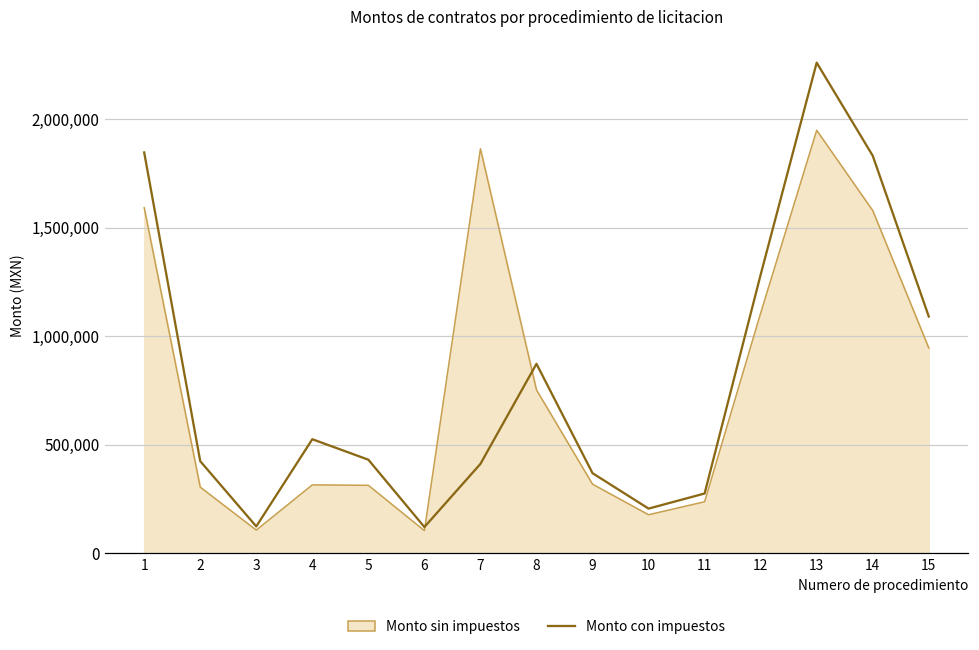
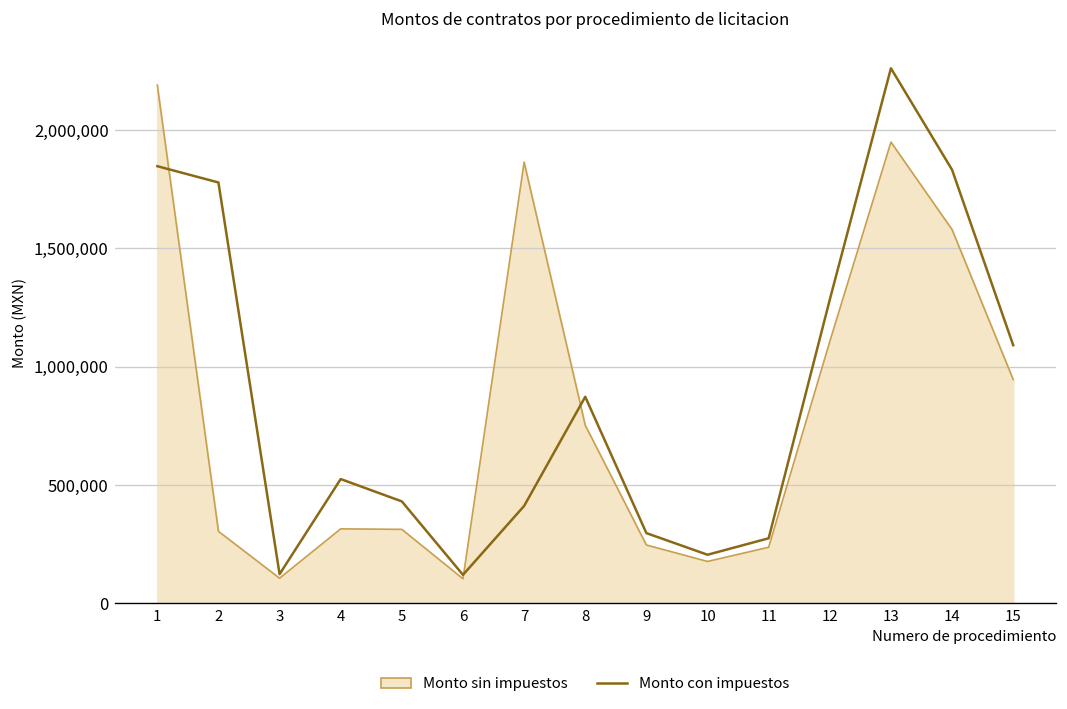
Monto sin impuestos, 1: 1,590,000 -> 2,190,000
Monto con impuestos, 2: 420,000 -> 1,780,000
Monto sin impuestos, 9: 320,000 -> 250,000
Monto con impuestos, 9: 370,000 -> 300,000
